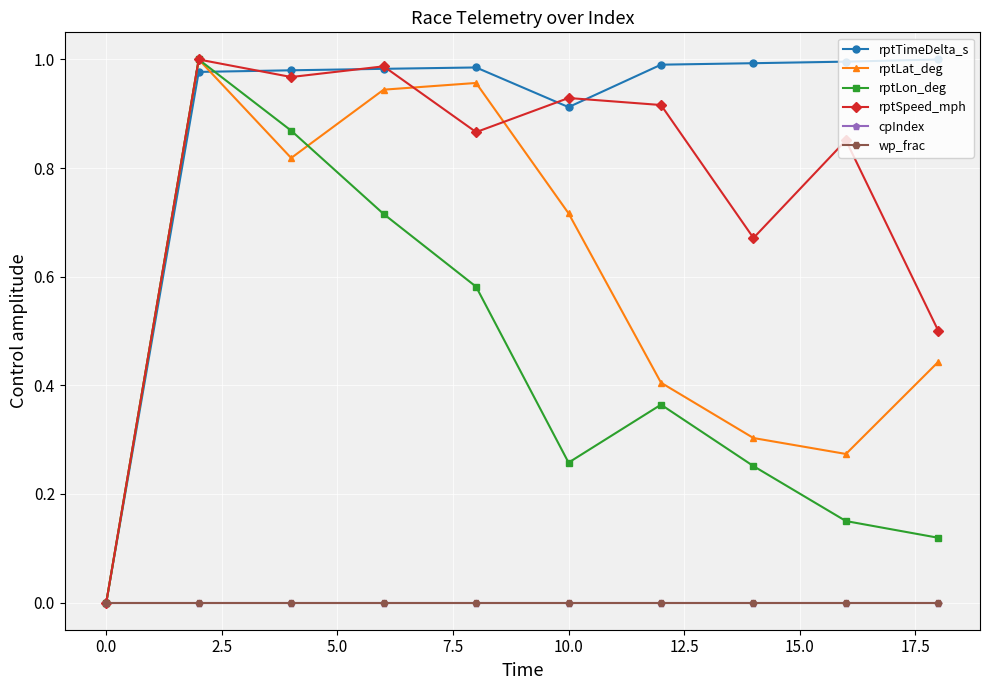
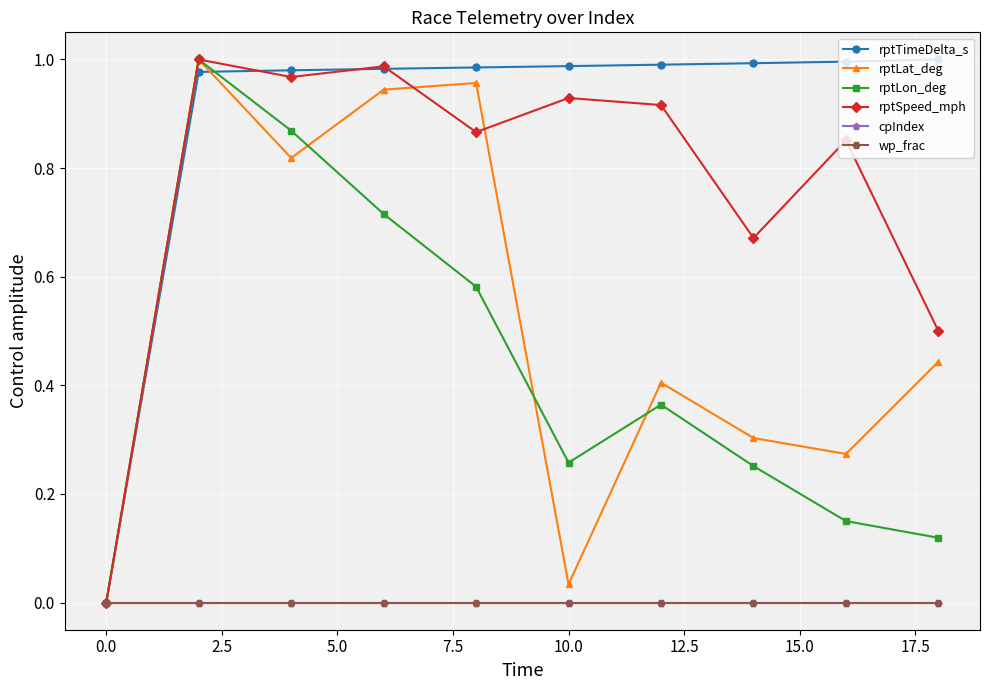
rptTimeDelta_s, 10.0: 0.91 -> 0.99
rptLat_deg, 10.0: 0.72 -> 0.03
